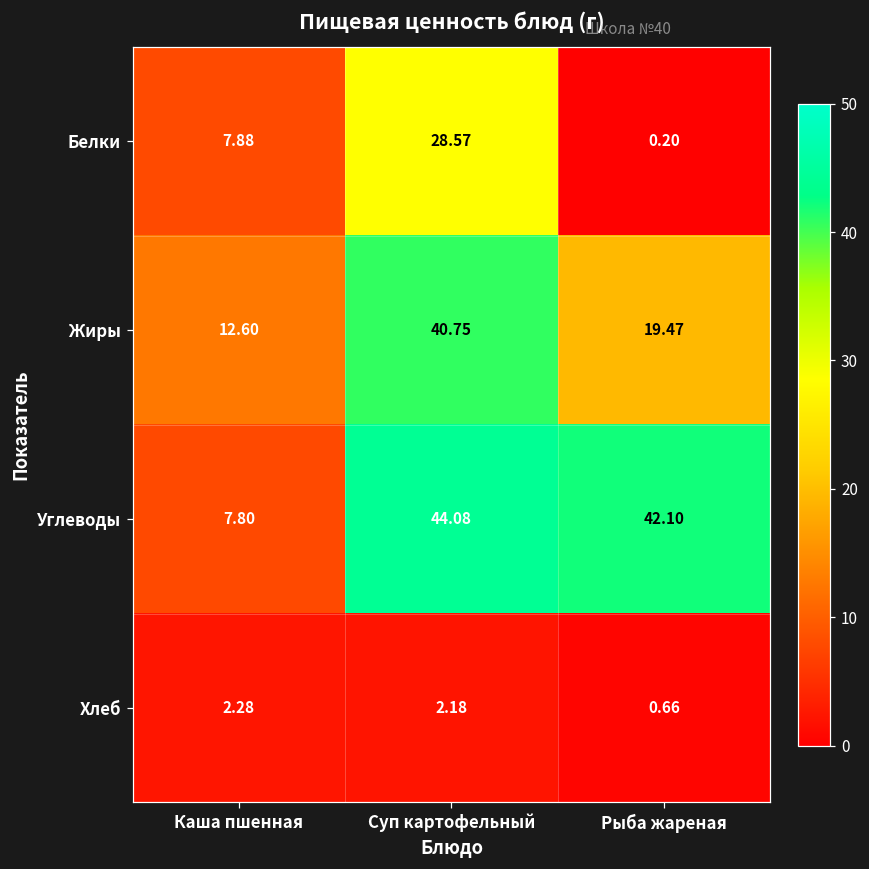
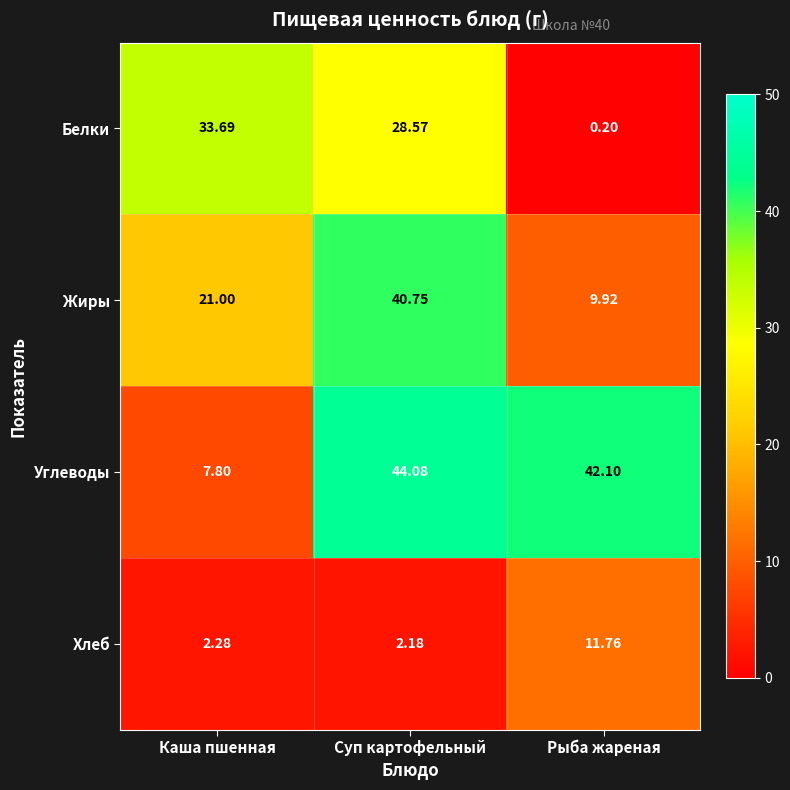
Белки, Каша пшенная: 7.88 -> 33.69
Жиры, Каша пшенная: 12.60 -> 21.00
Жиры, Рыба жареная: 19.47 -> 9.92
Хлеб, Рыба жареная: 0.66 -> 11.76
